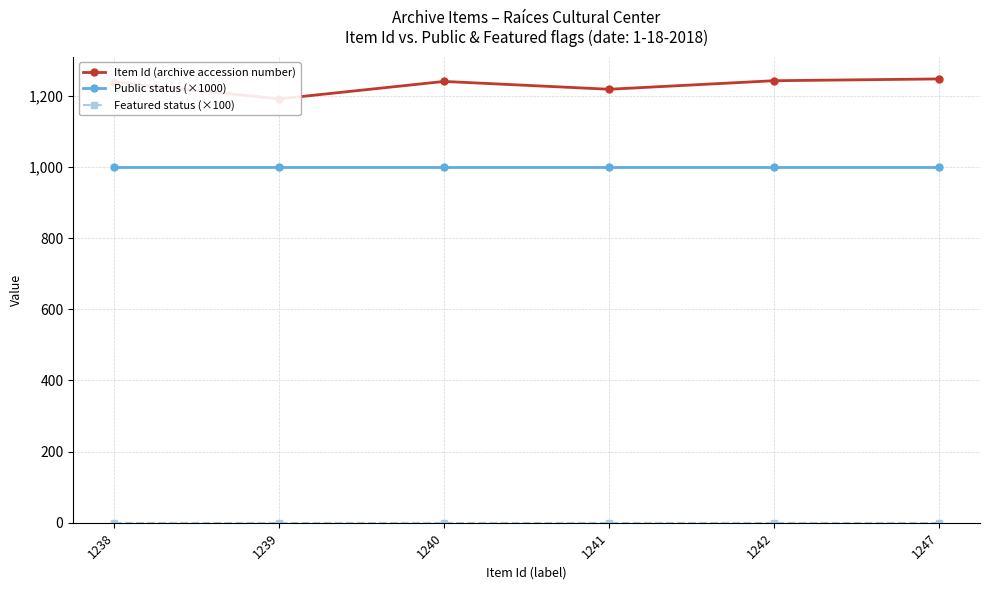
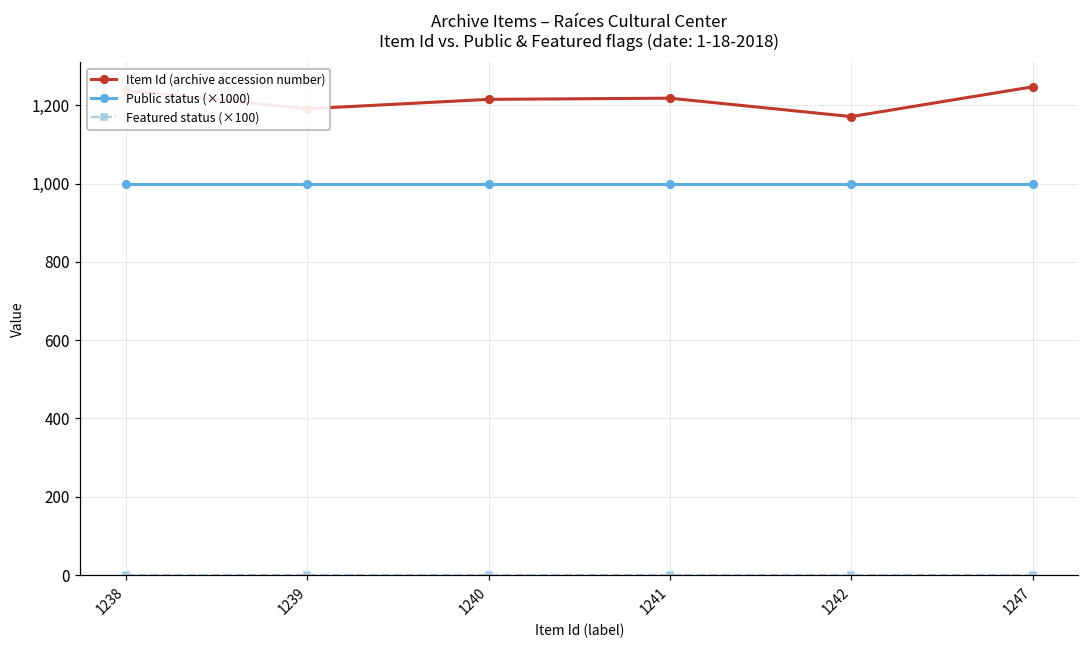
Item Id (archive accession number), 1240: 1,240 -> 1,220
Item Id (archive accession number), 1242: 1,240 -> 1,170
